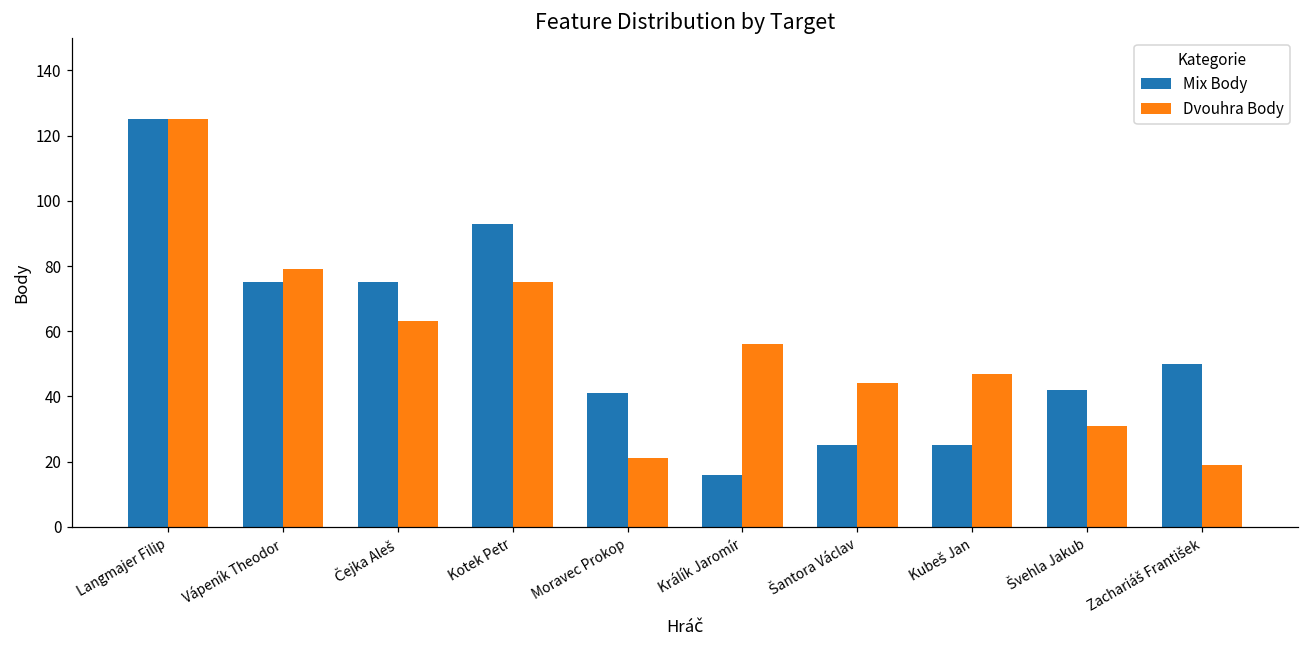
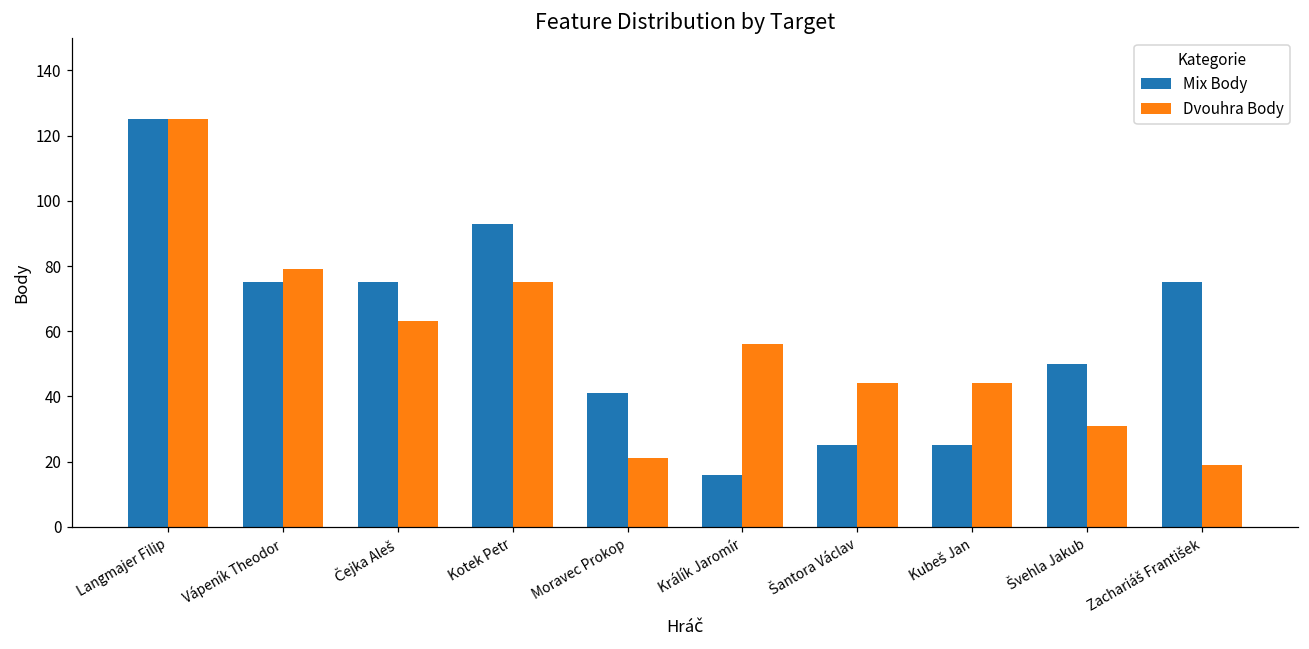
Dvouhra Body, Kubeš Jan: 47 -> 44
Mix Body, Švehla Jakub: 42 -> 50
Mix Body, Zachariáš František: 50 -> 75
